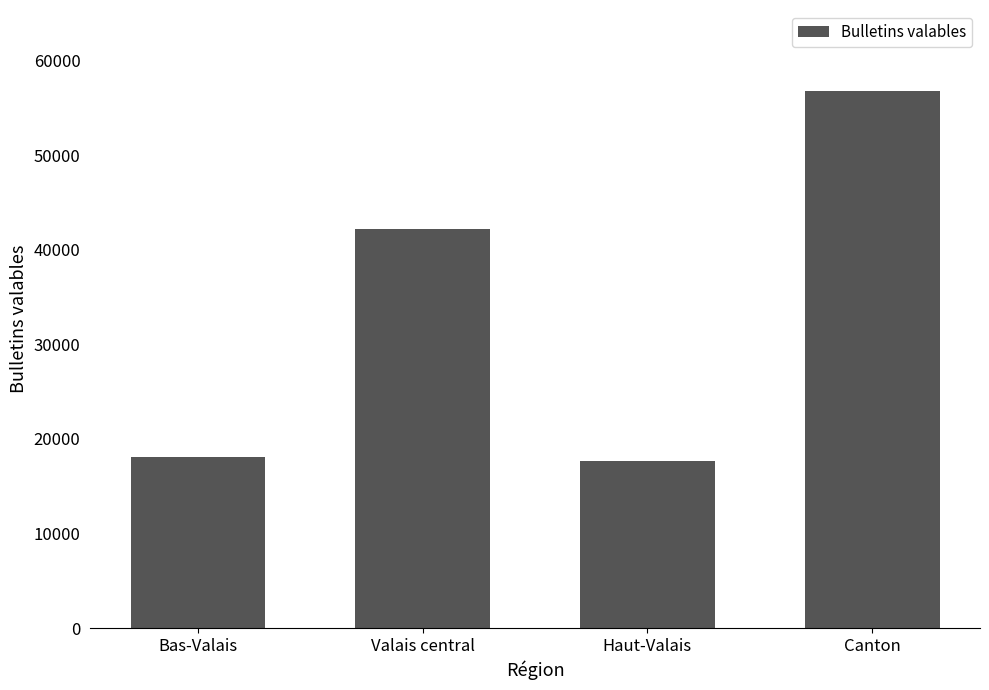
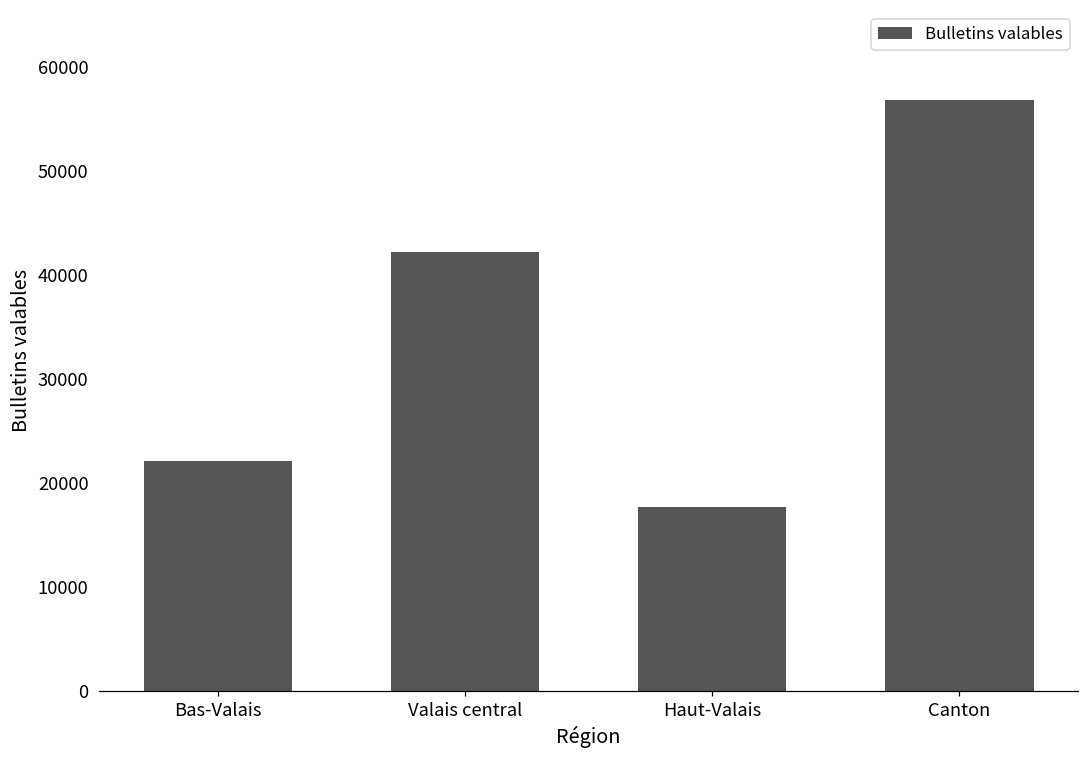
Bas-Valais: 18000 -> 22000
